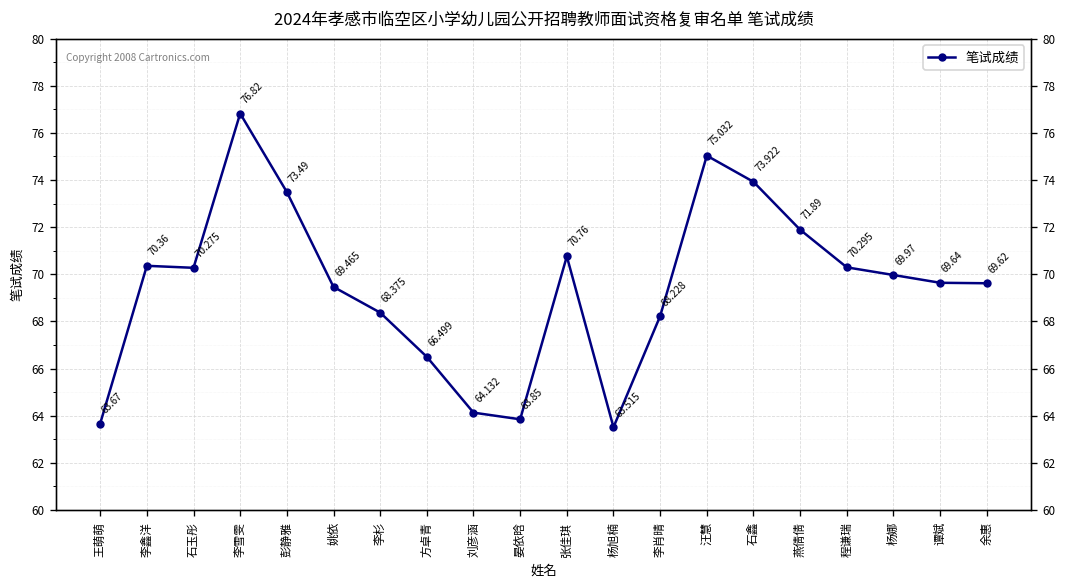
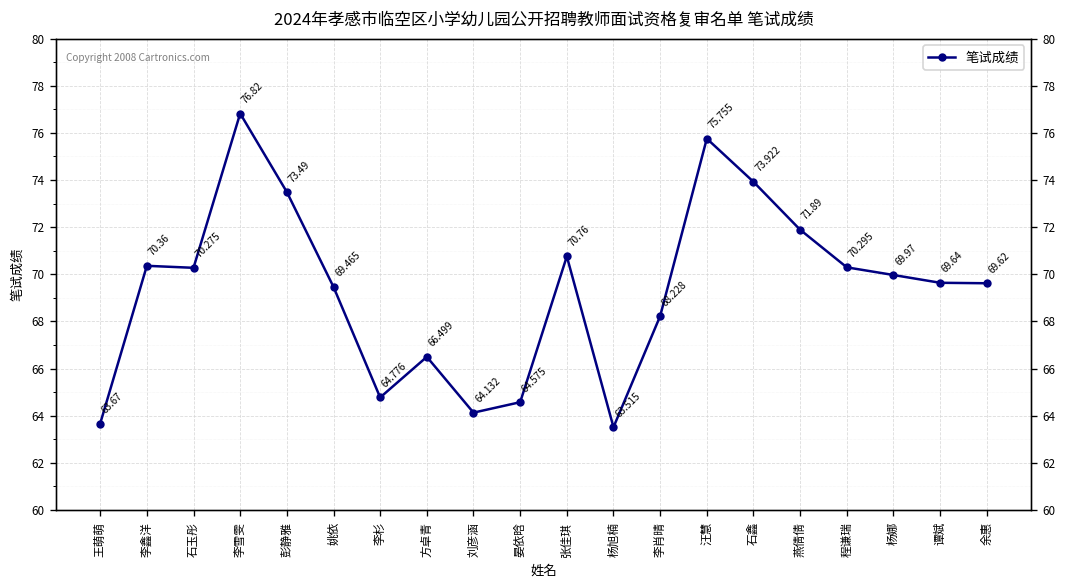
李杉: 68.375 -> 64.776
晏依晗: 63.85 -> 64.575
汪慧: 75.032 -> 75.755
